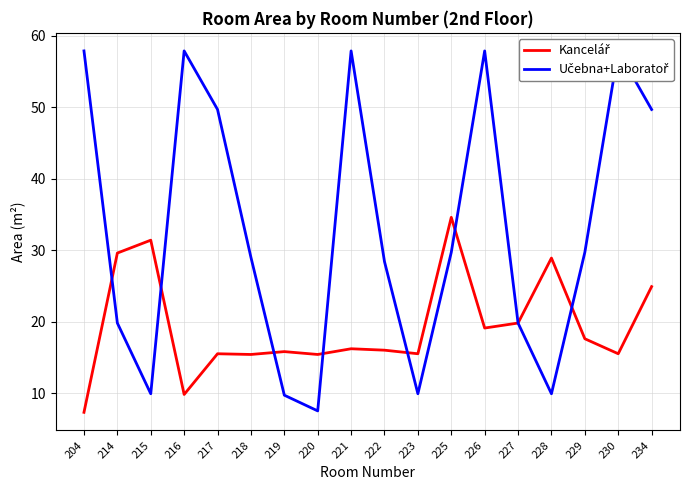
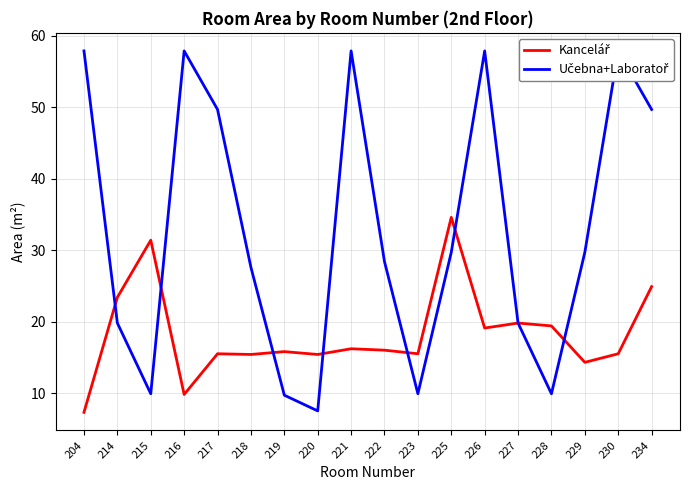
Kancelář, 214: 30 -> 23
Učebna+Laboratoř, 218: 29 -> 28
Kancelář, 228: 29 -> 19
Kancelář, 229: 18 -> 14
